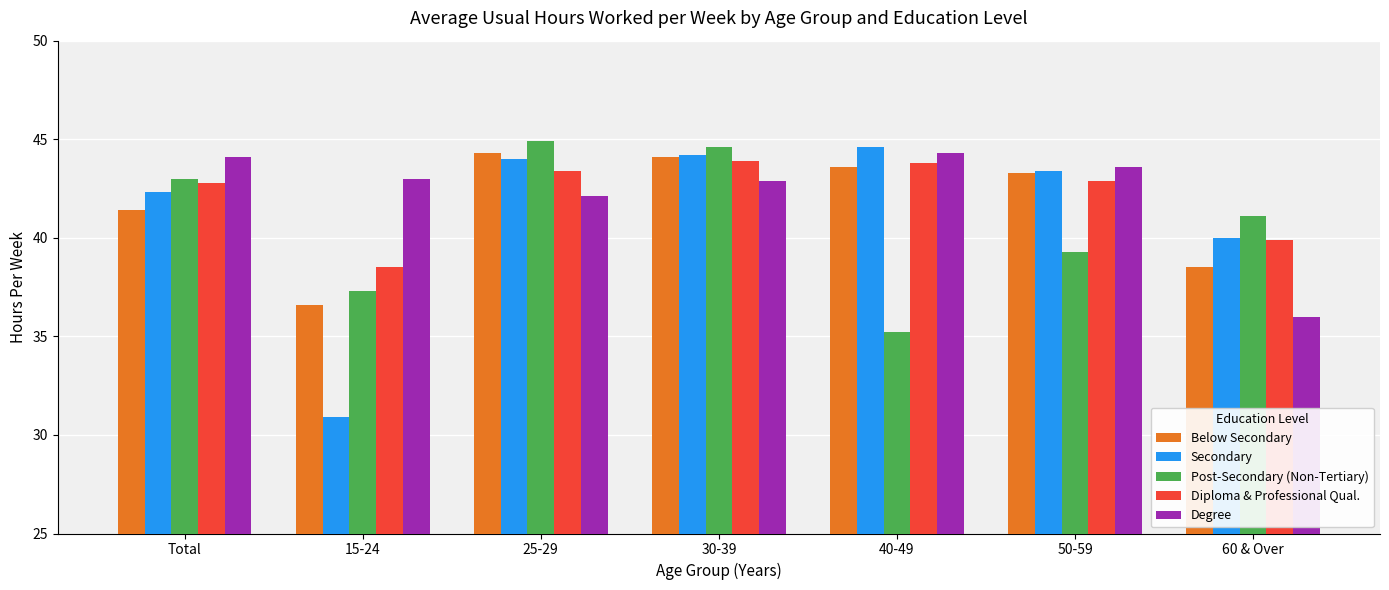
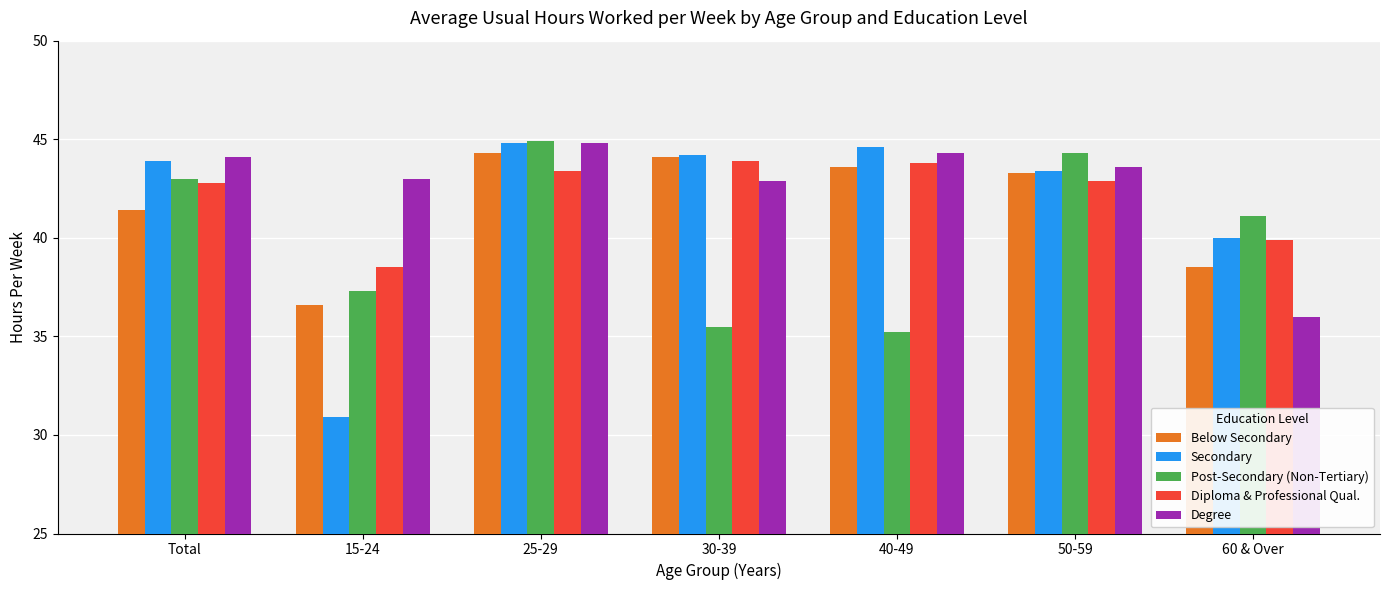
Secondary, Total: 42.3 -> 43.9
Secondary, 25-29: 44.0 -> 44.8
Degree, 25-29: 42.1 -> 44.8
Post-Secondary (Non-Tertiary), 30-39: 44.6 -> 35.5
Post-Secondary (Non-Tertiary), 50-59: 39.3 -> 44.3
